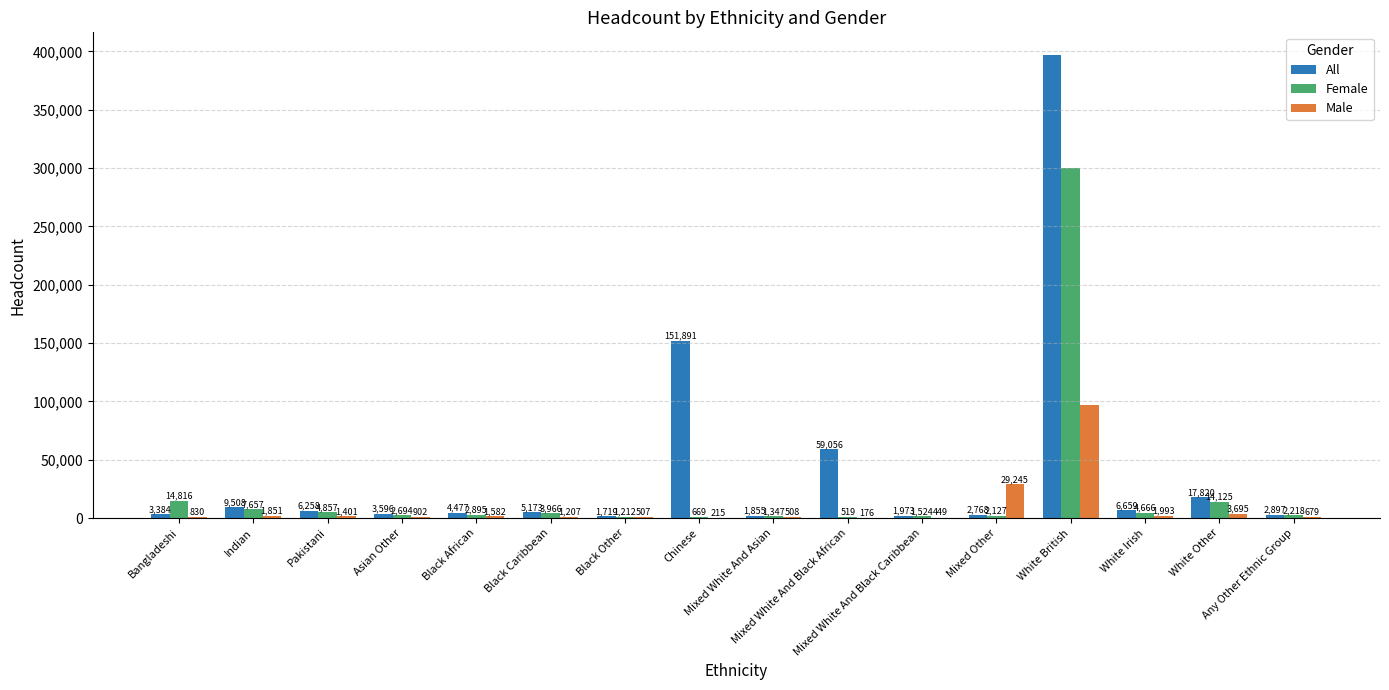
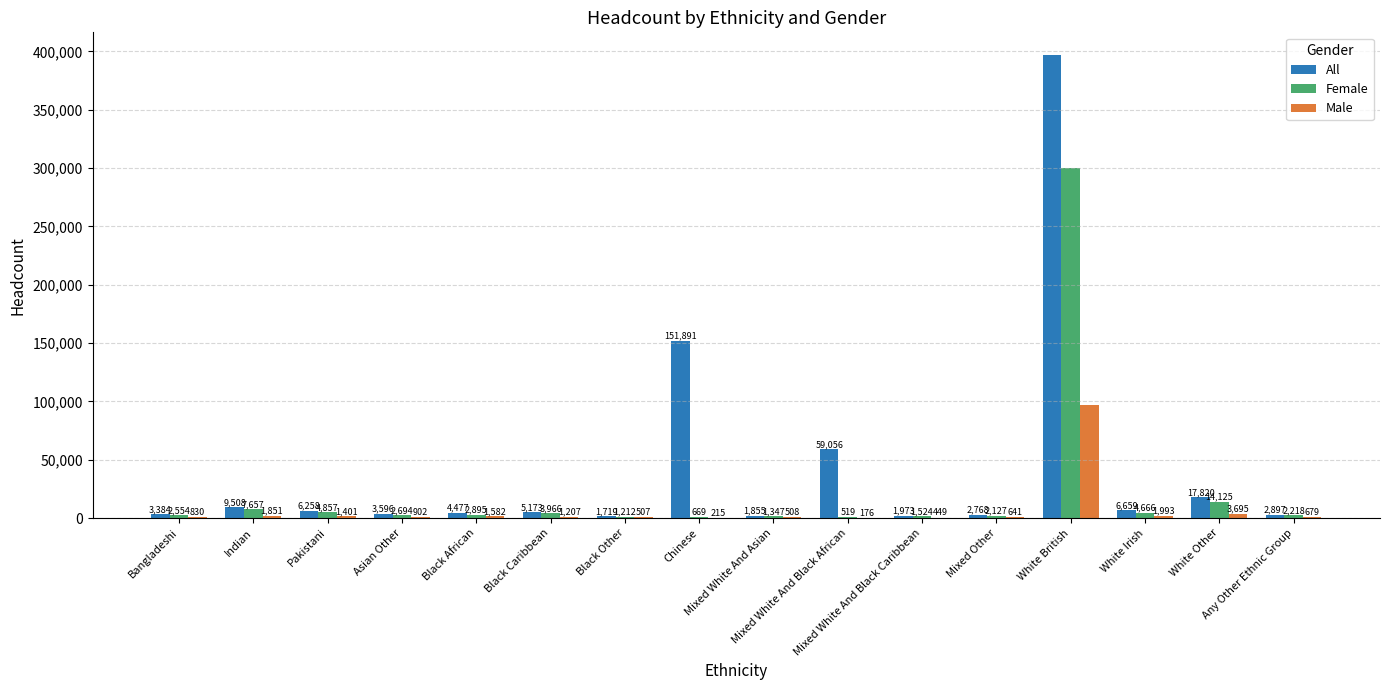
Female, Bangladeshi: 14,816 -> 2,554
Male, Mixed Other: 29,245 -> 641
